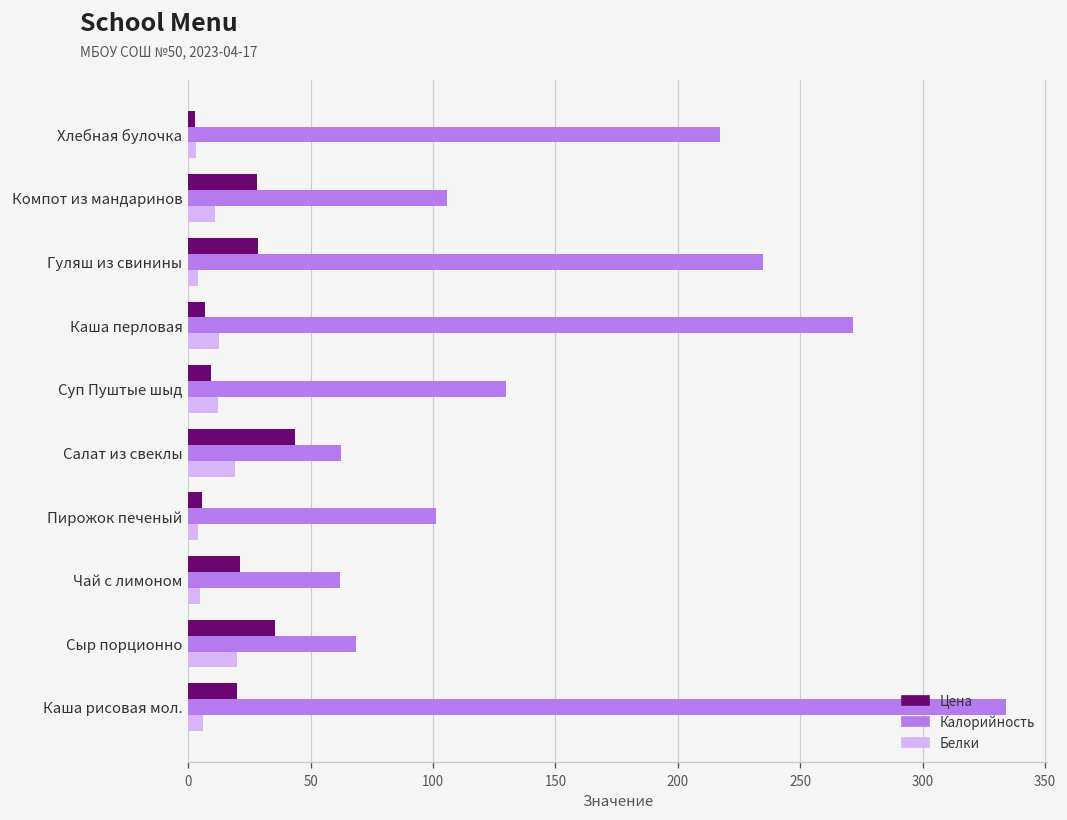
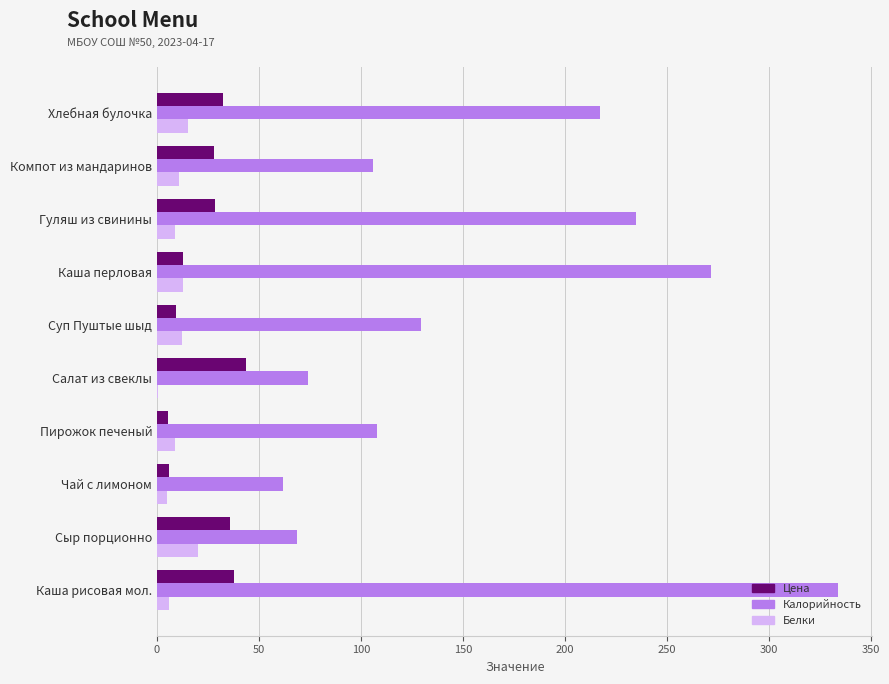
Цена, Хлебная булочка: 3 -> 32
Белки, Хлебная булочка: 3 -> 15
Белки, Гуляш из свинины: 4 -> 9
Цена, Каша перловая: 7 -> 13
Калорийность, Салат из свеклы: 62 -> 74
Белки, Салат из свеклы: 19 -> 1
Калорийность, Пирожок печеный: 101 -> 108
Белки, Пирожок печеный: 4 -> 9
Цена, Чай с лимоном: 21 -> 6
Цена, Каша рисовая мол.: 20 -> 38
